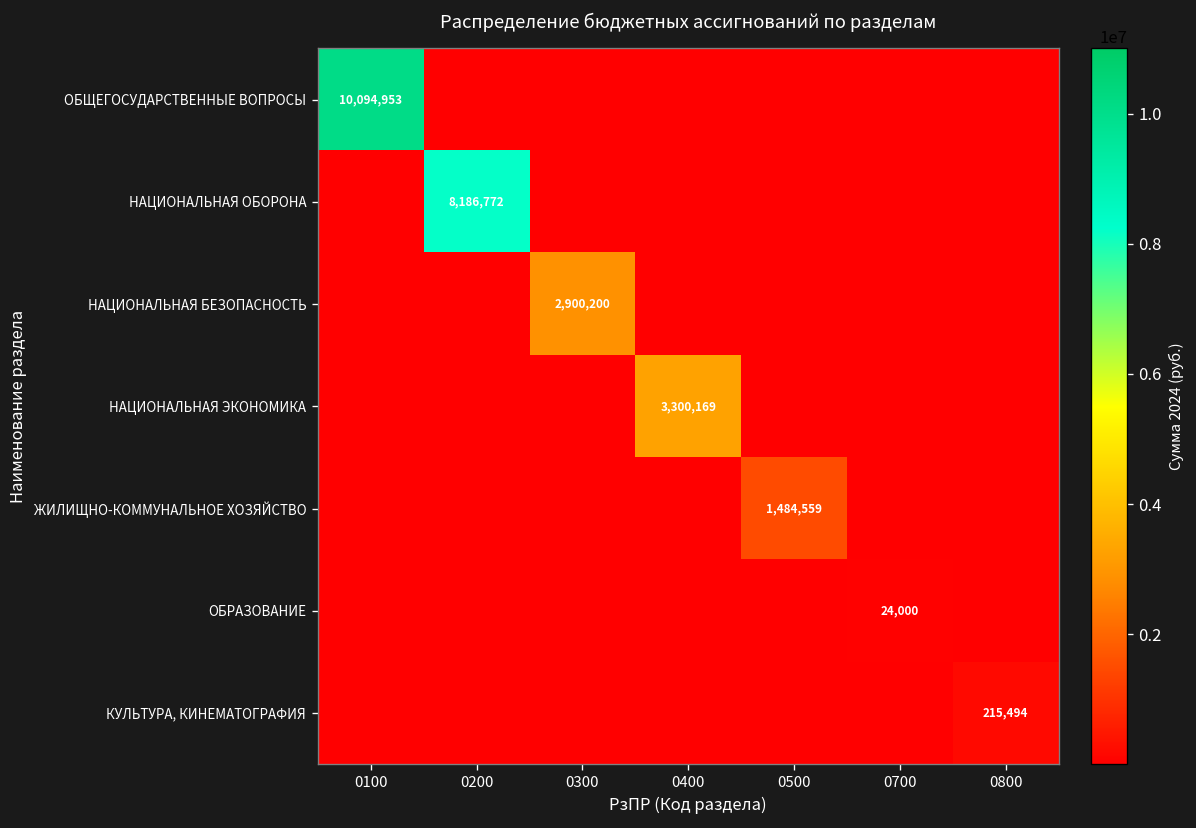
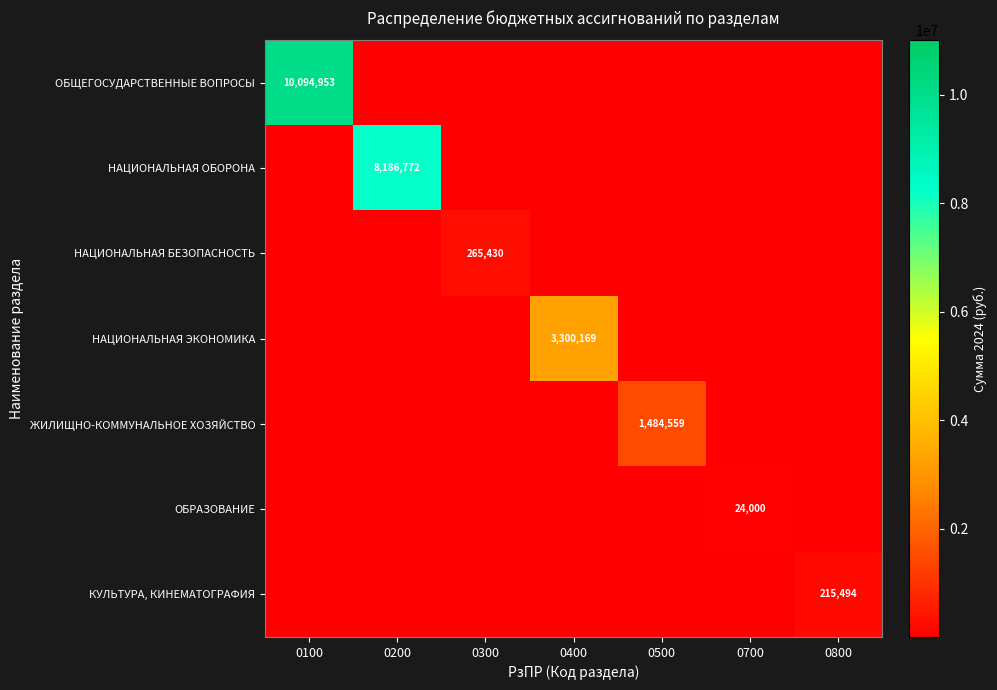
НАЦИОНАЛЬНАЯ БЕЗОПАСНОСТЬ, 0300: 2,900,200 -> 265,430
